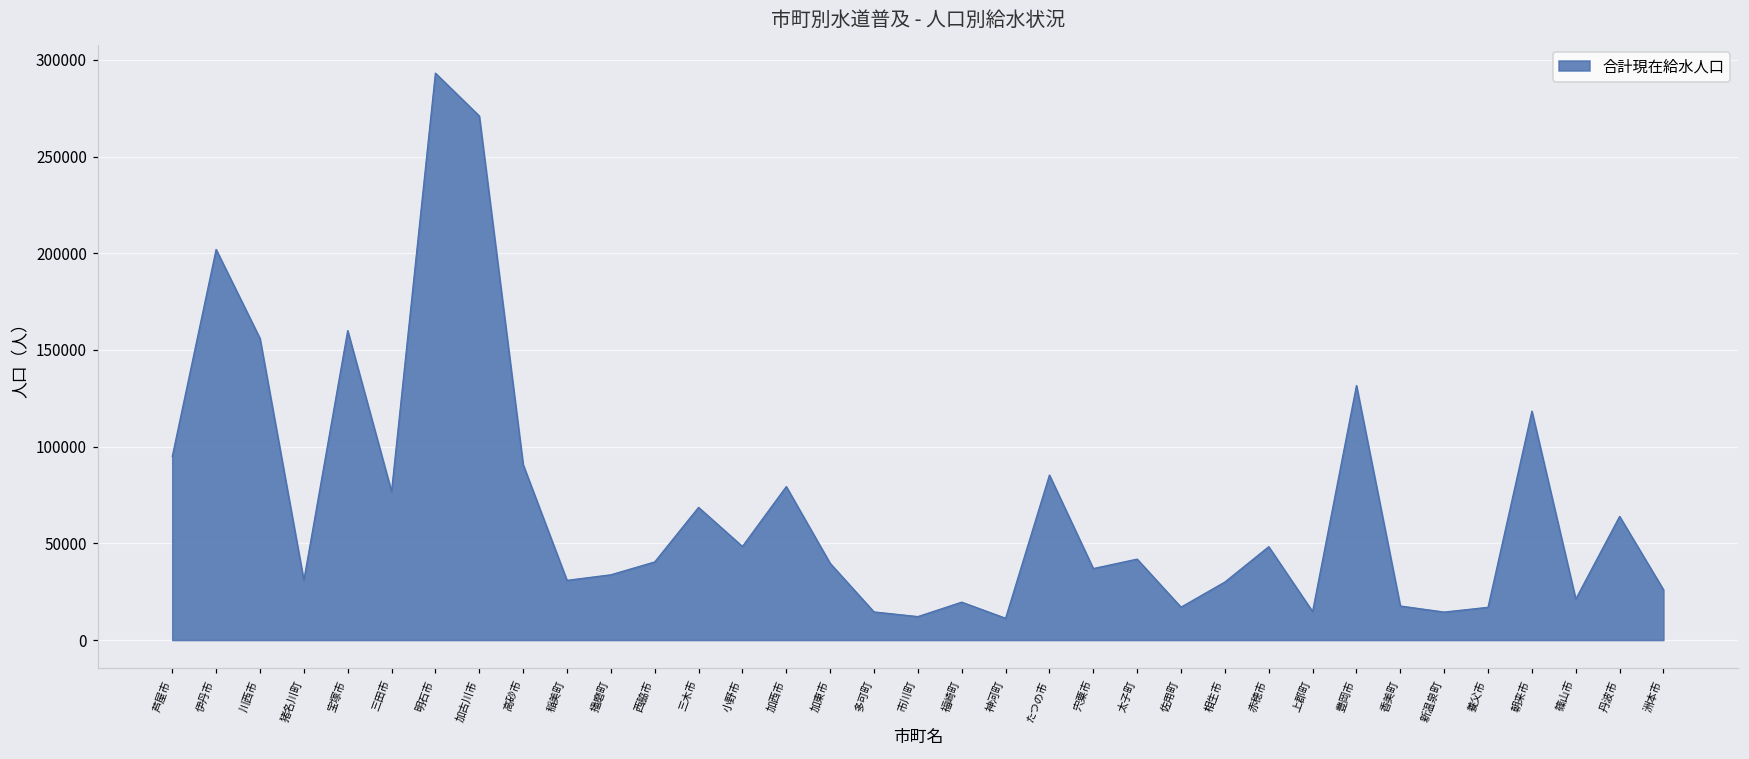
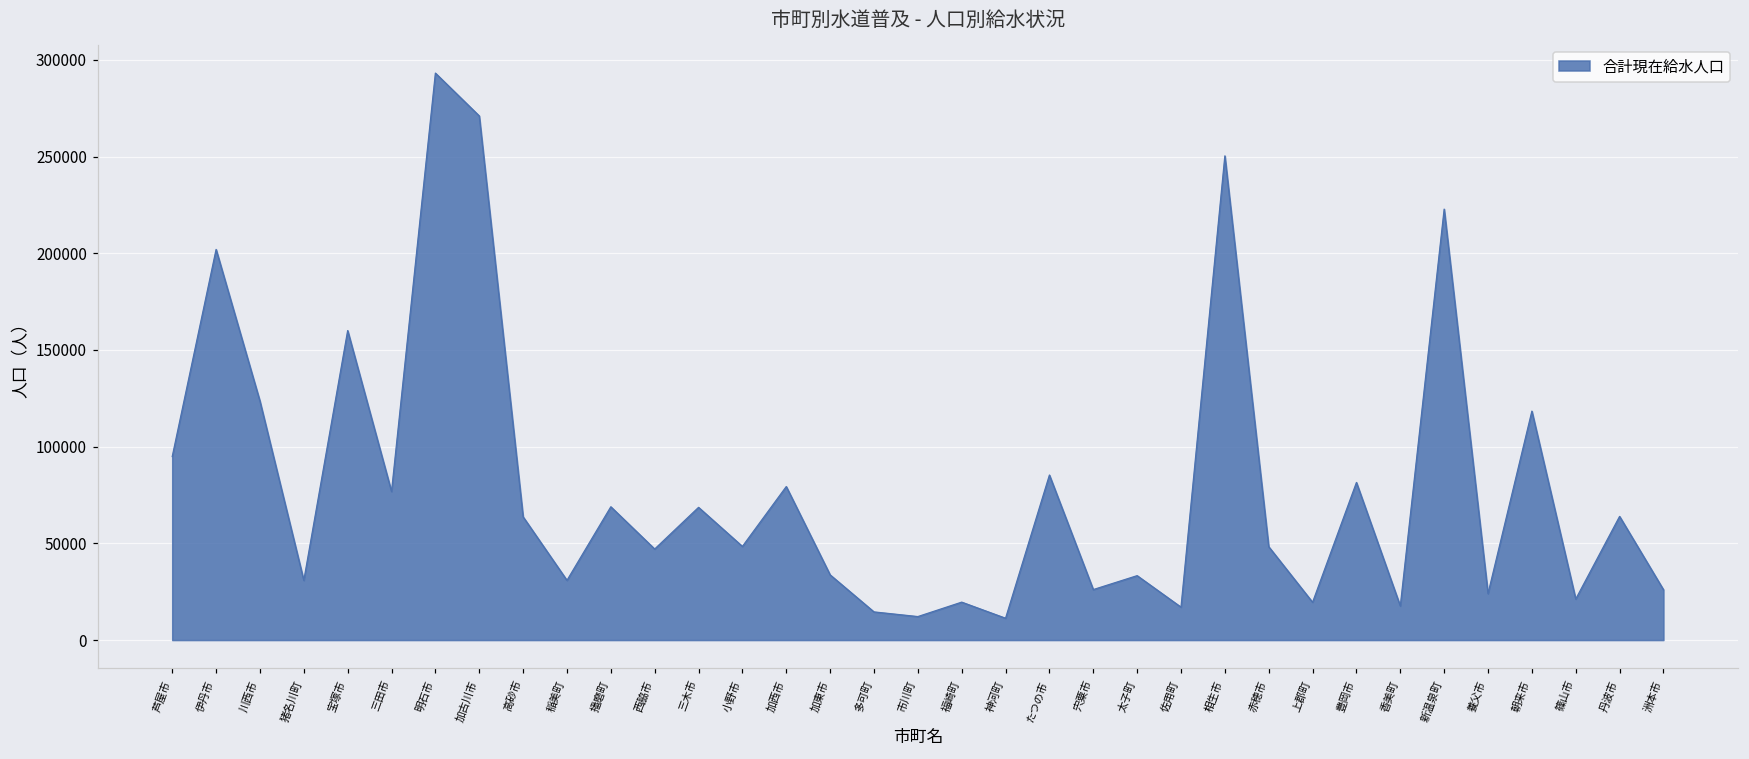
川西市: 156000 -> 124000
高砂市: 91000 -> 64000
播磨町: 34000 -> 69000
西脇市: 40000 -> 47000
加東市: 40000 -> 34000
宍粟市: 37000 -> 26000
太子町: 42000 -> 33000
相生市: 30000 -> 250000
上郡町: 15000 -> 20000
豊岡市: 132000 -> 82000
新温泉町: 14000 -> 223000
養父市: 17000 -> 24000
